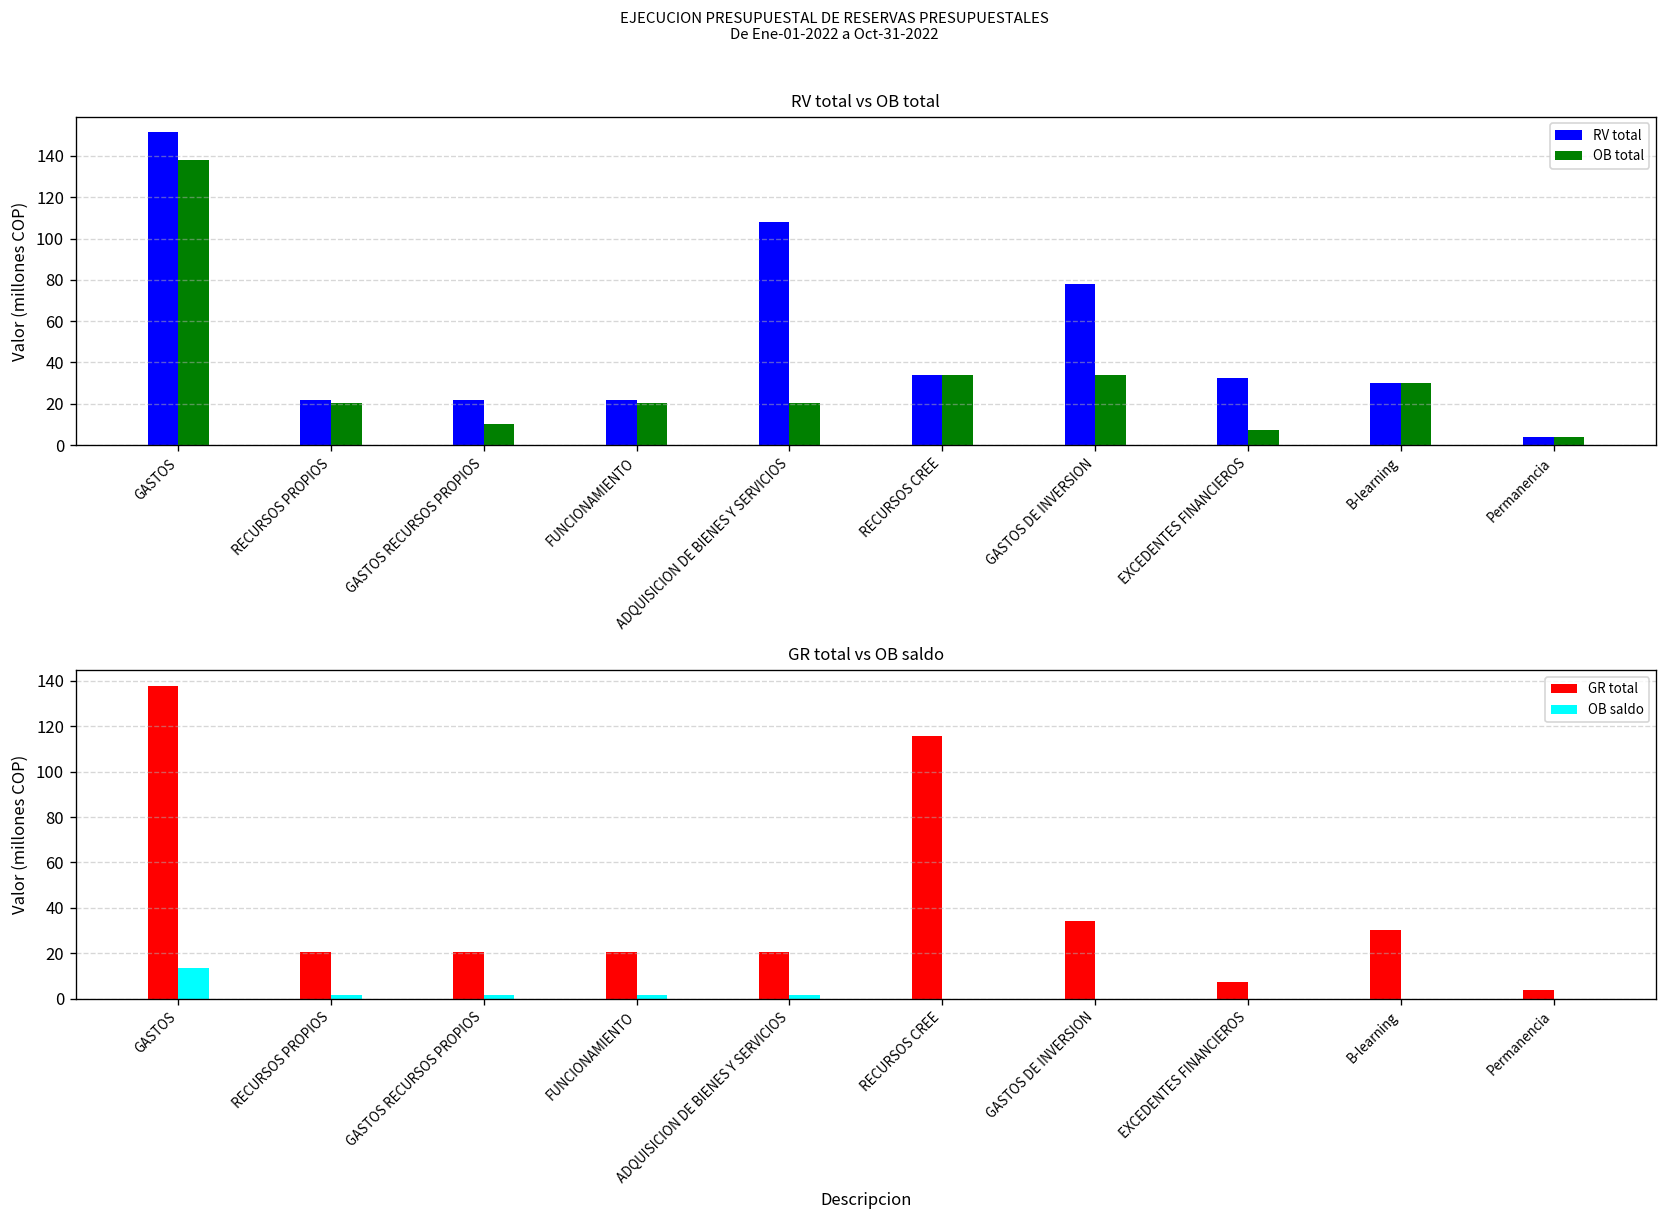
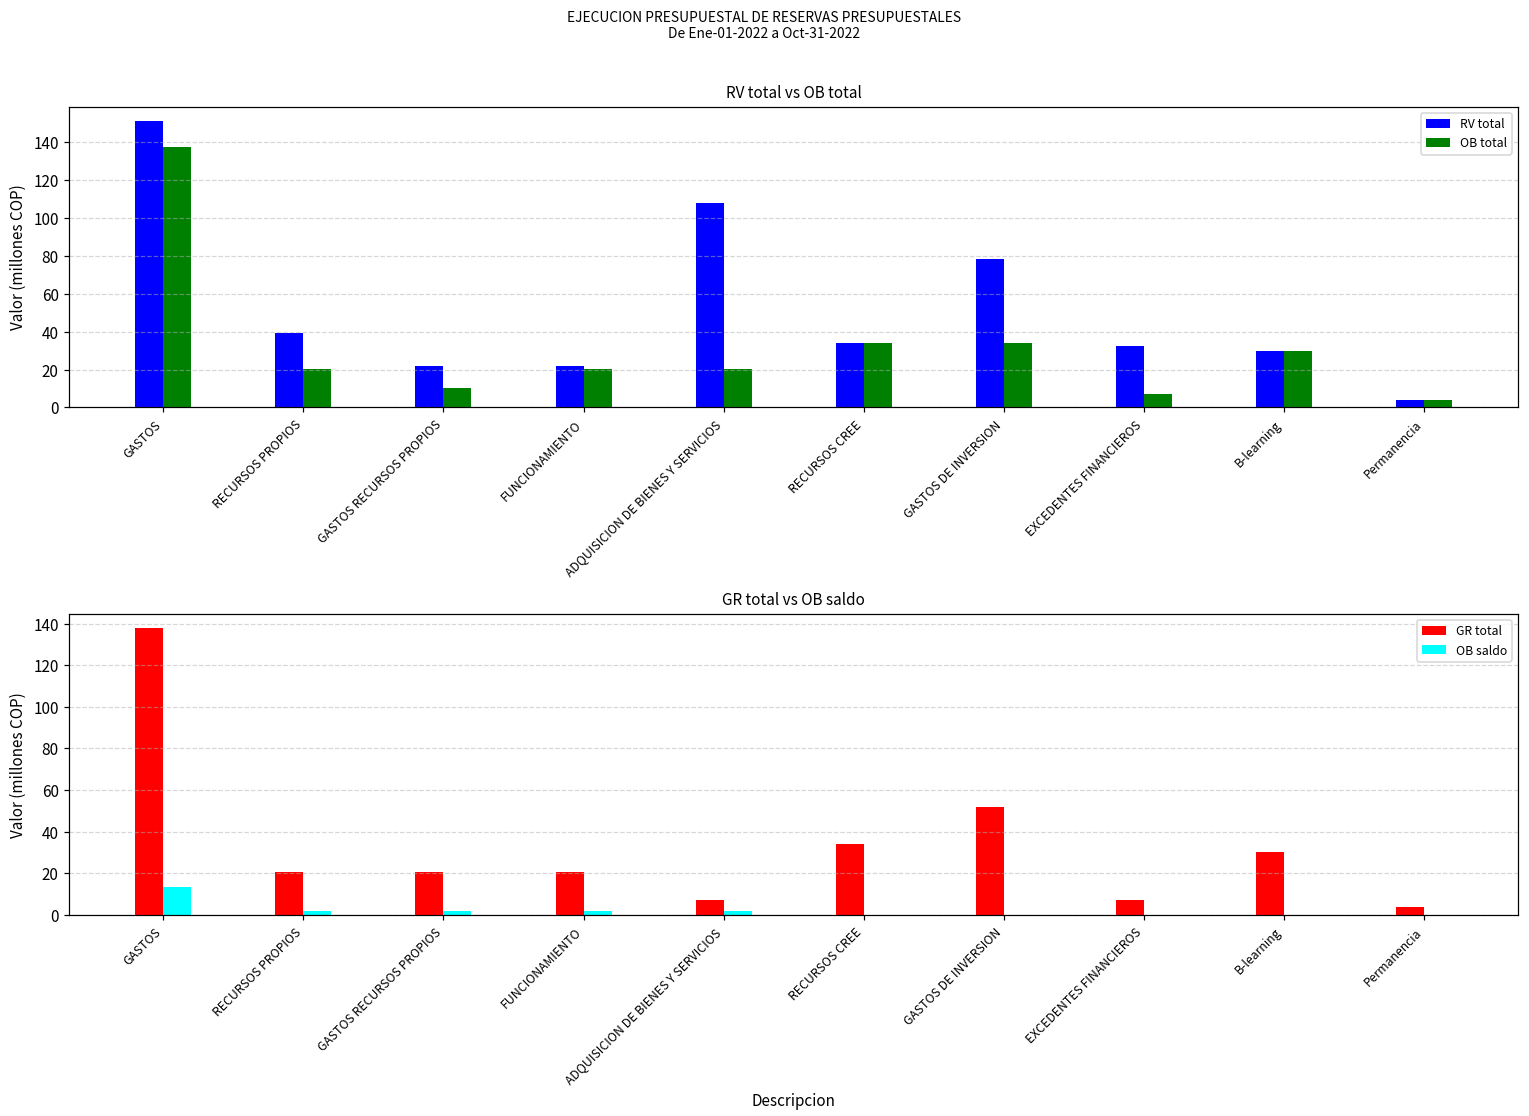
RV total vs OB total, RV total, RECURSOS PROPIOS: 22 -> 39
GR total vs OB saldo, GR total, ADQUISICION DE BIENES Y SERVICIOS: 20 -> 7
GR total vs OB saldo, GR total, RECURSOS CREE: 116 -> 34
GR total vs OB saldo, GR total, GASTOS DE INVERSION: 34 -> 52
